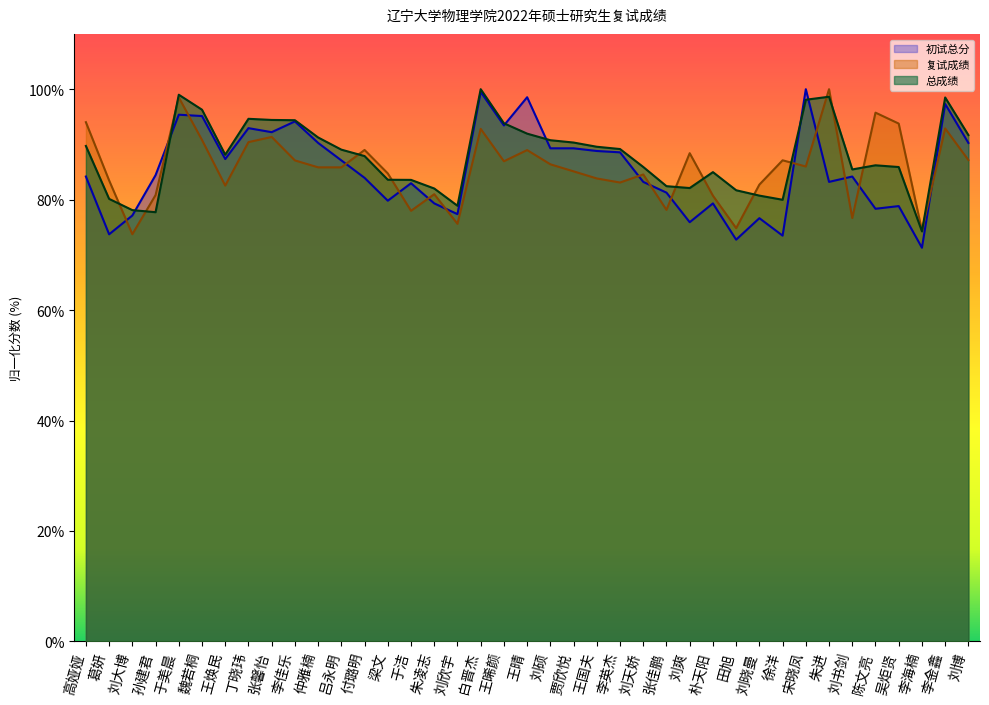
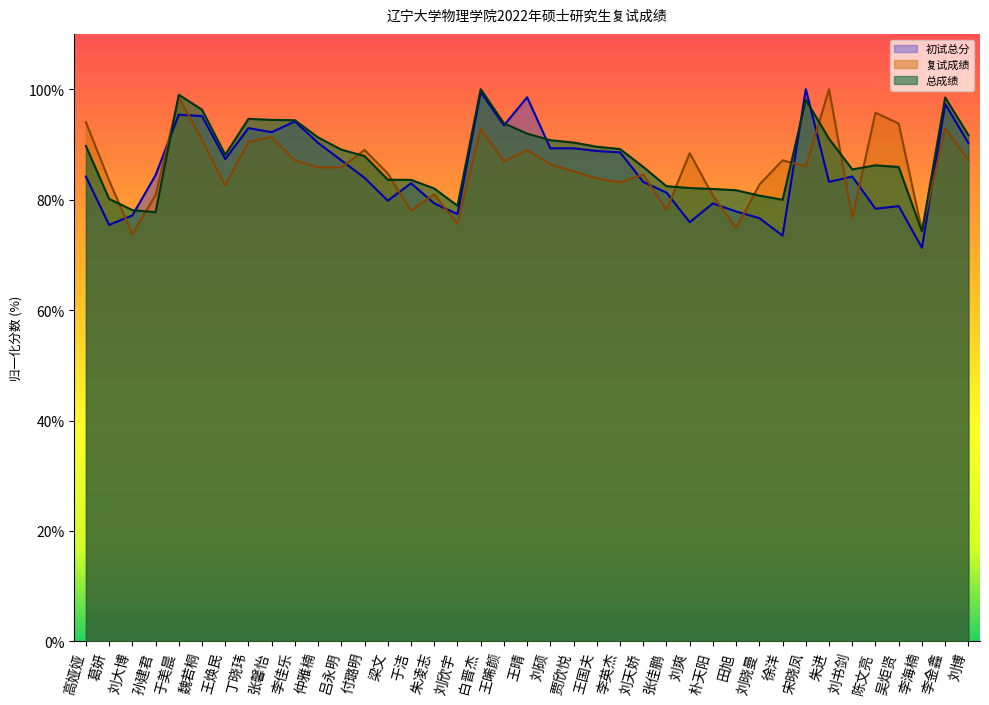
初试总分, 葛妍: 74% -> 75%
总成绩, 朴天阳: 85% -> 82%
初试总分, 田旭: 73% -> 78%
总成绩, 朱进: 99% -> 91%
